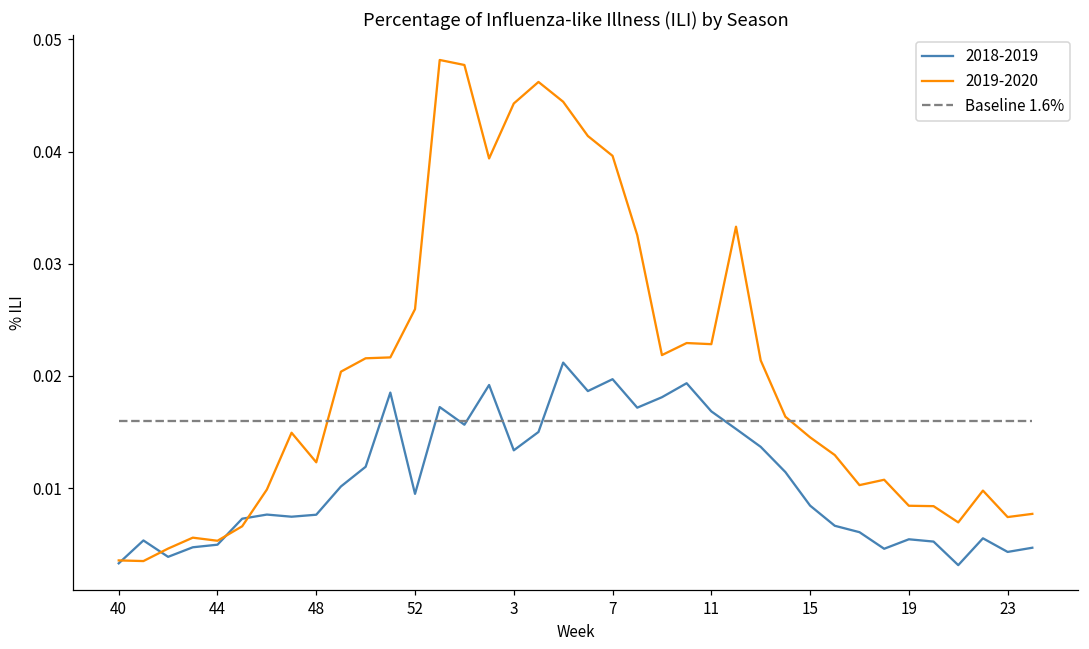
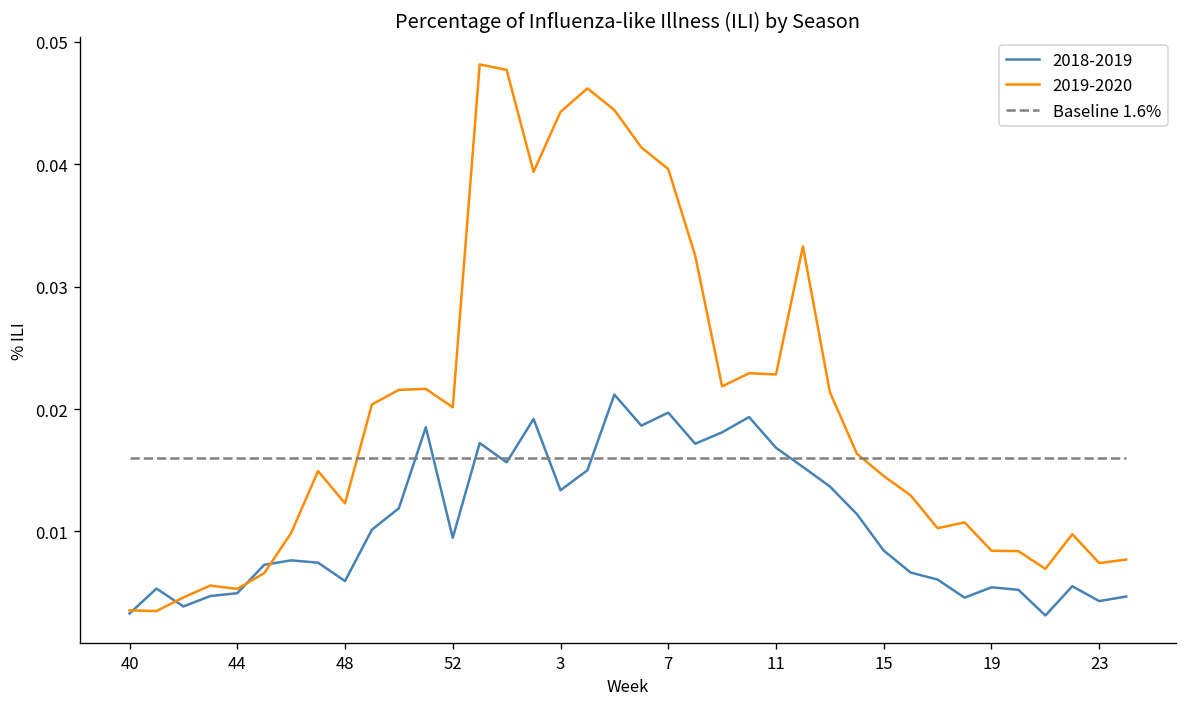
2018-2019, 48: 0.0076 -> 0.0059
2019-2020, 52: 0.0259 -> 0.0201
